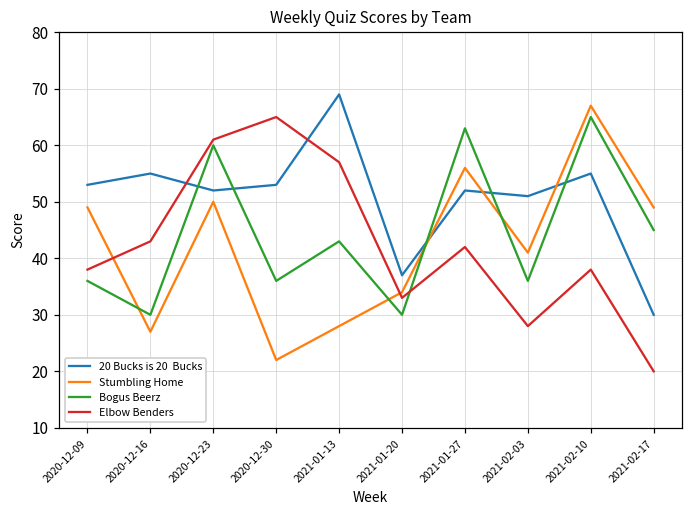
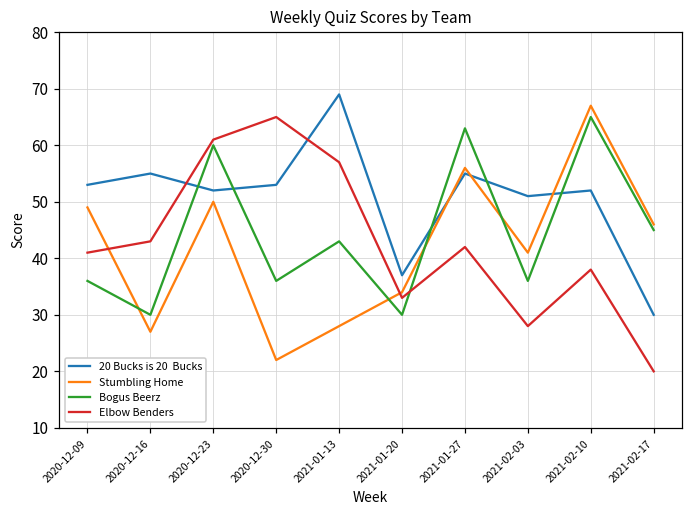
Elbow Benders, 2020-12-09: 38 -> 41
20 Bucks is 20 Bucks, 2021-01-27: 52 -> 55
20 Bucks is 20 Bucks, 2021-02-10: 55 -> 52
Stumbling Home, 2021-02-17: 49 -> 46
